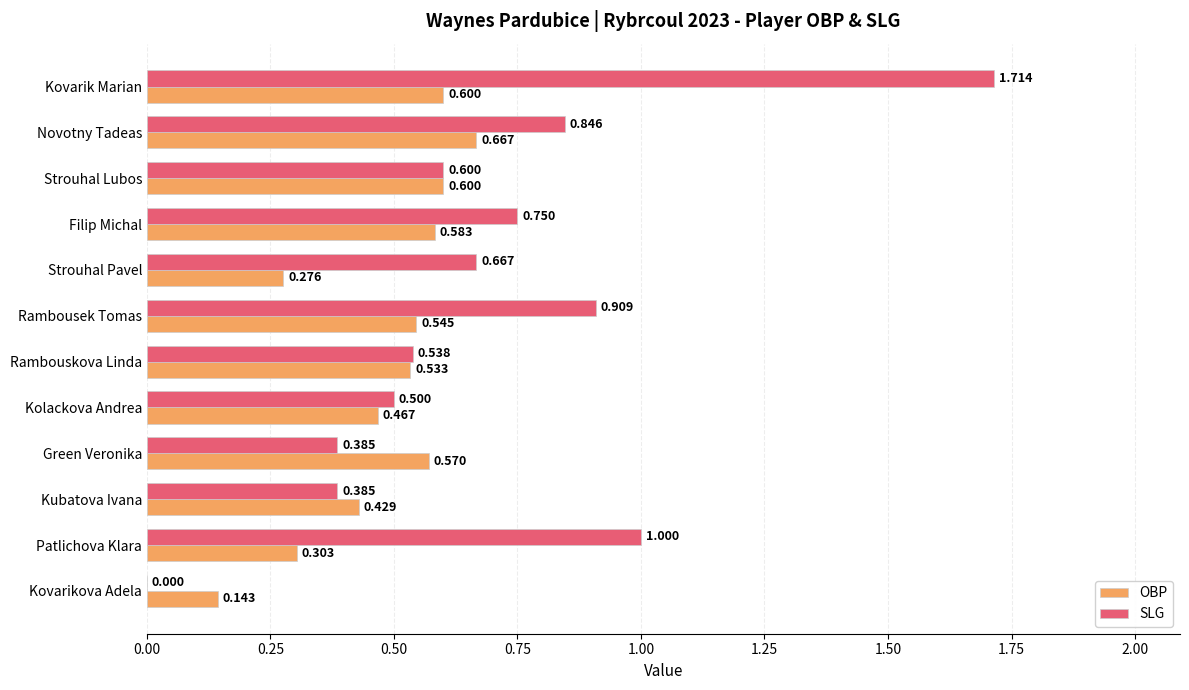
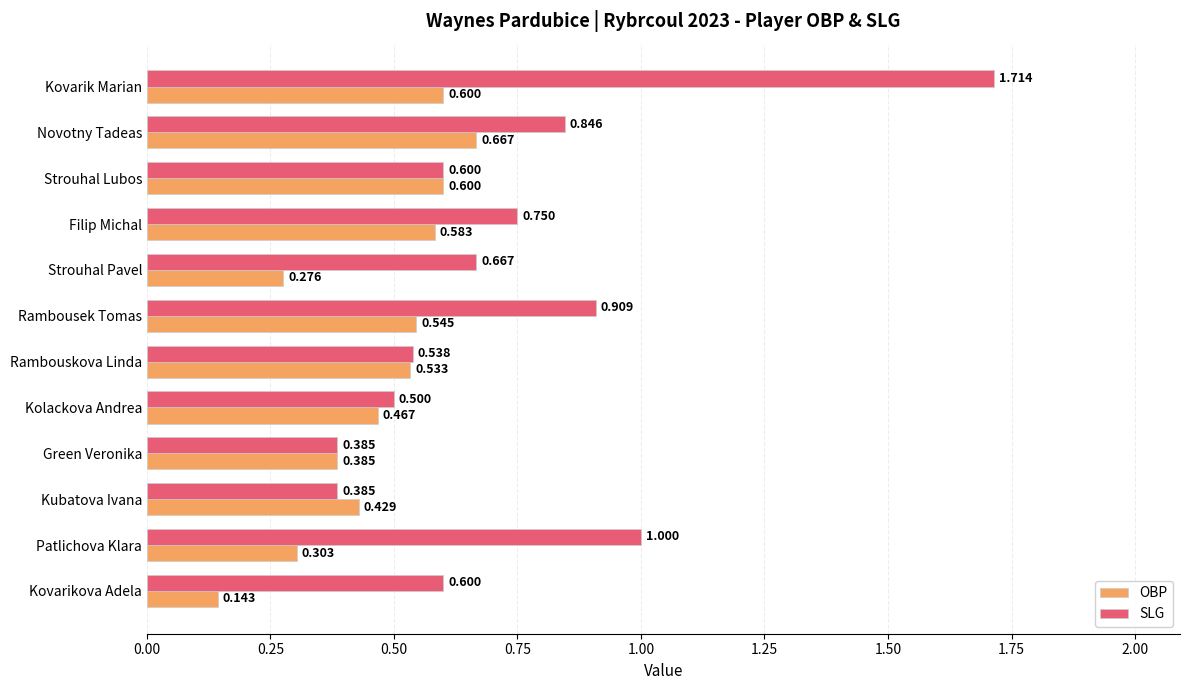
OBP, Green Veronika: 0.570 -> 0.385
SLG, Kovarikova Adela: 0.000 -> 0.600
